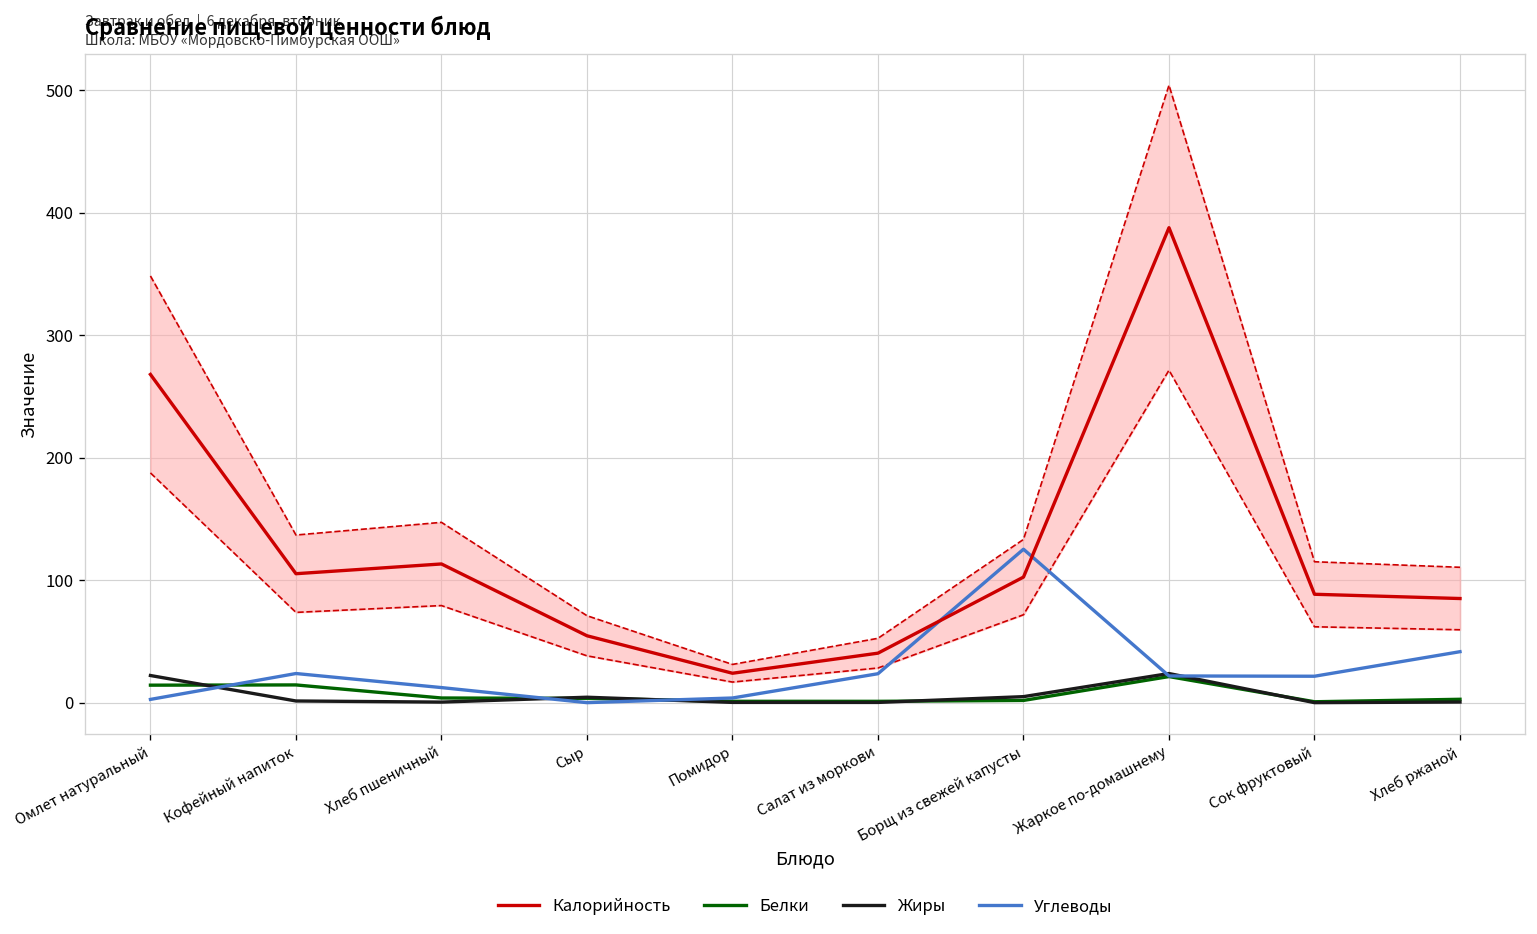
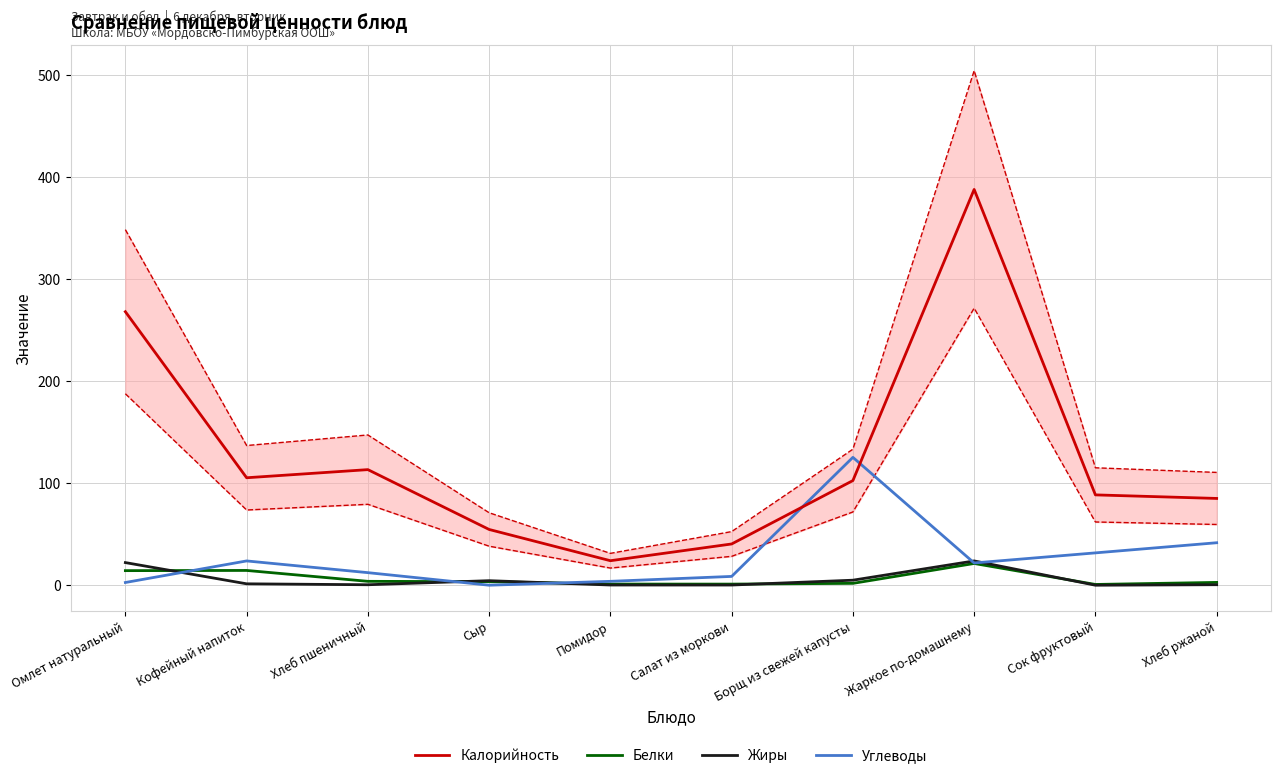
Углеводы, Салат из моркови: 24 -> 9
Углеводы, Сок фруктовый: 22 -> 32
